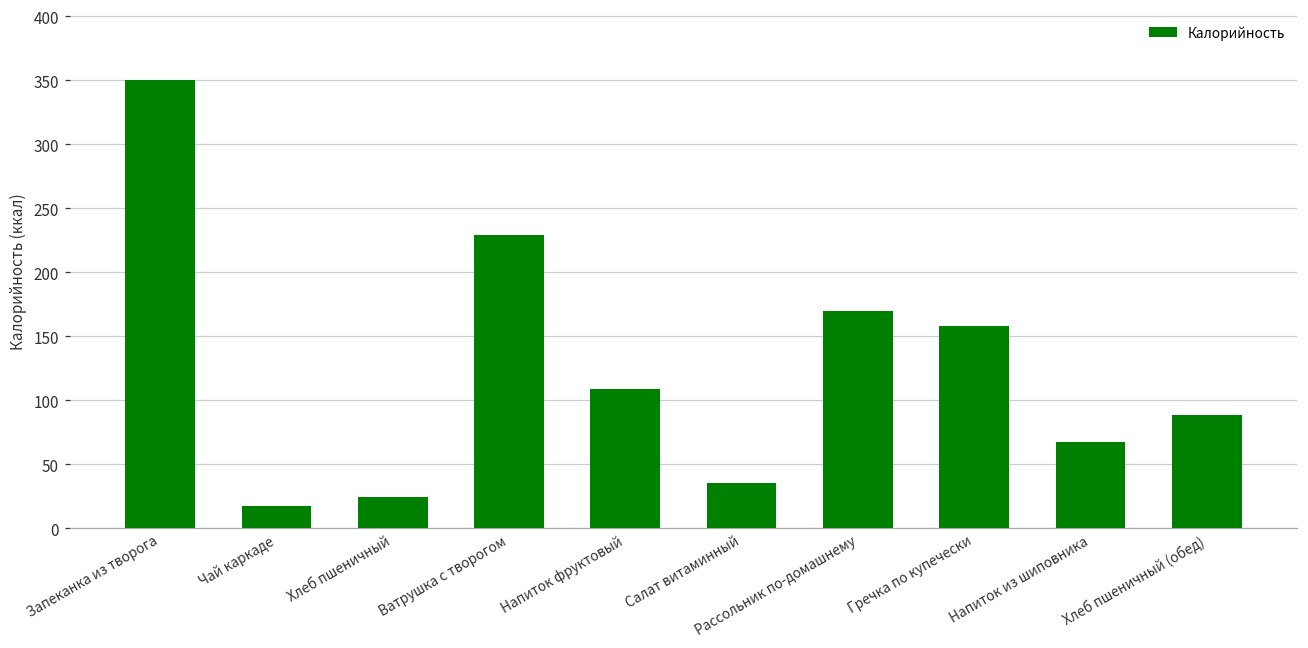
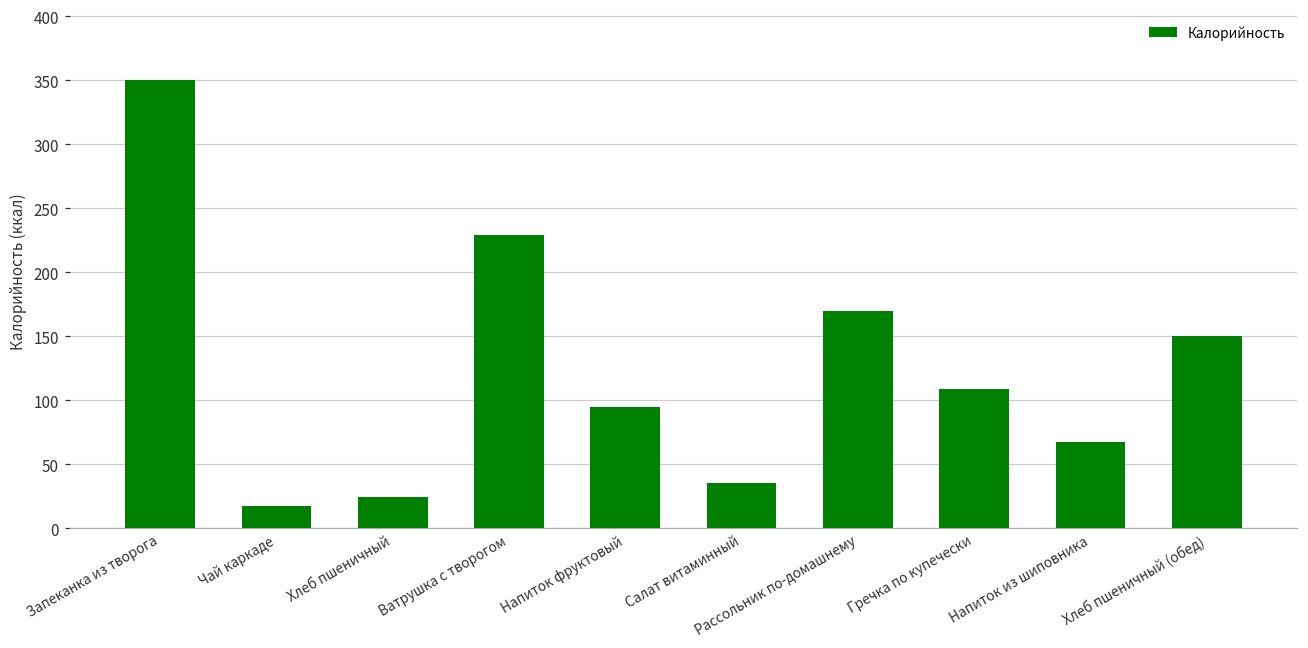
Напиток фруктовый: 109 -> 95
Гречка по купечески: 158 -> 109
Хлеб пшеничный (обед): 88 -> 150
